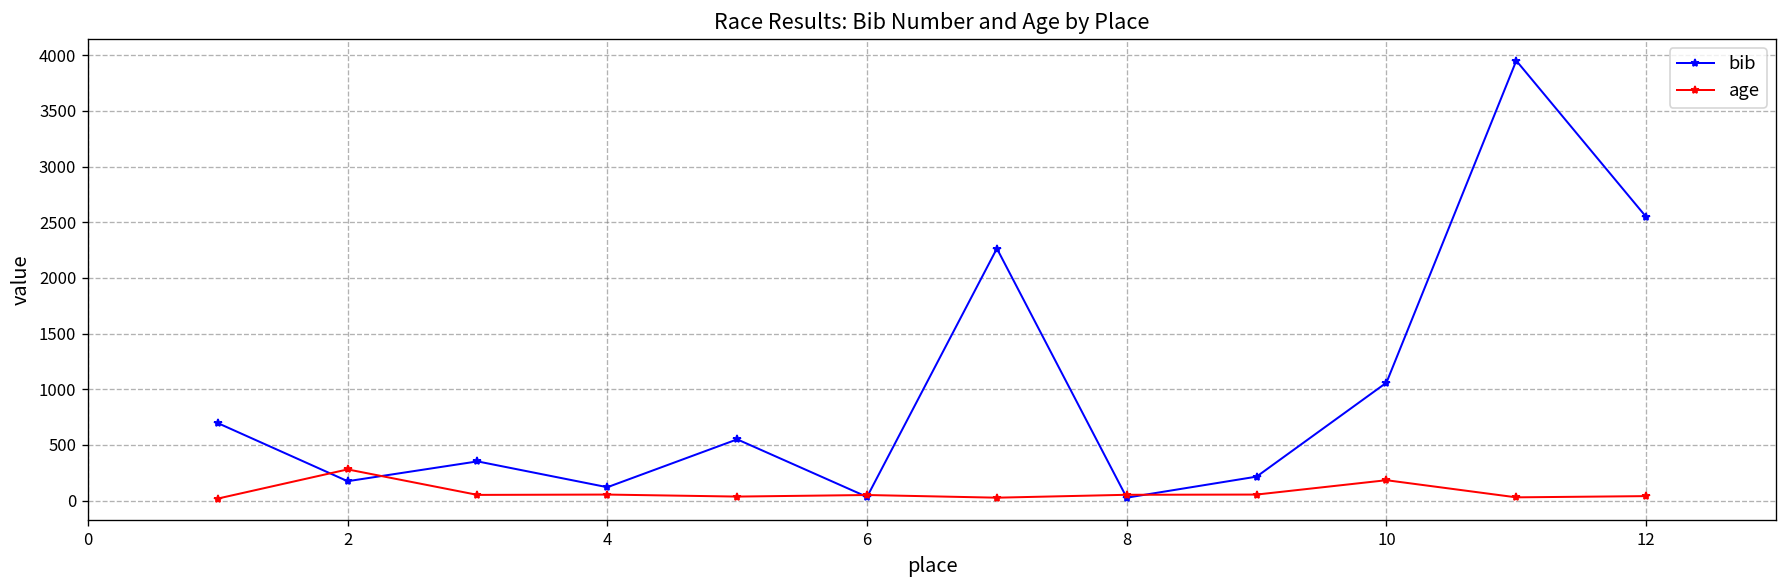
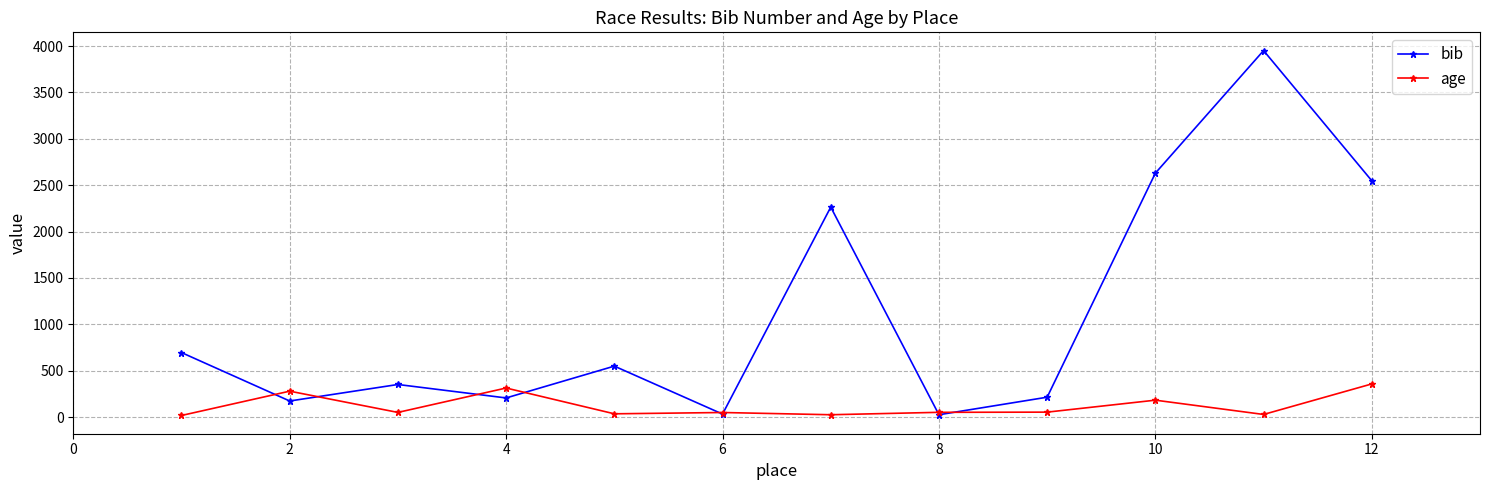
bib, 4: 100 -> 200
age, 4: 100 -> 300
bib, 10: 1100 -> 2600
age, 12: 0 -> 400
